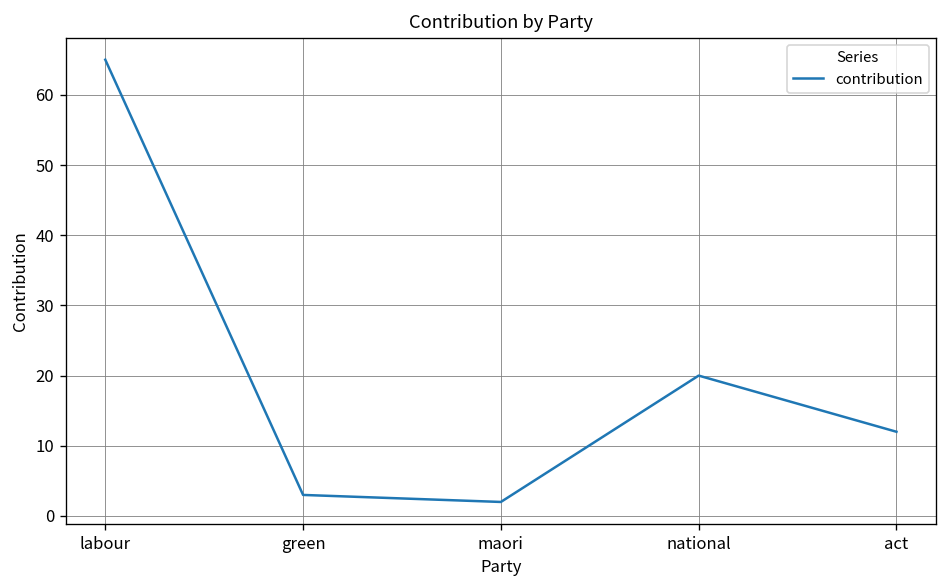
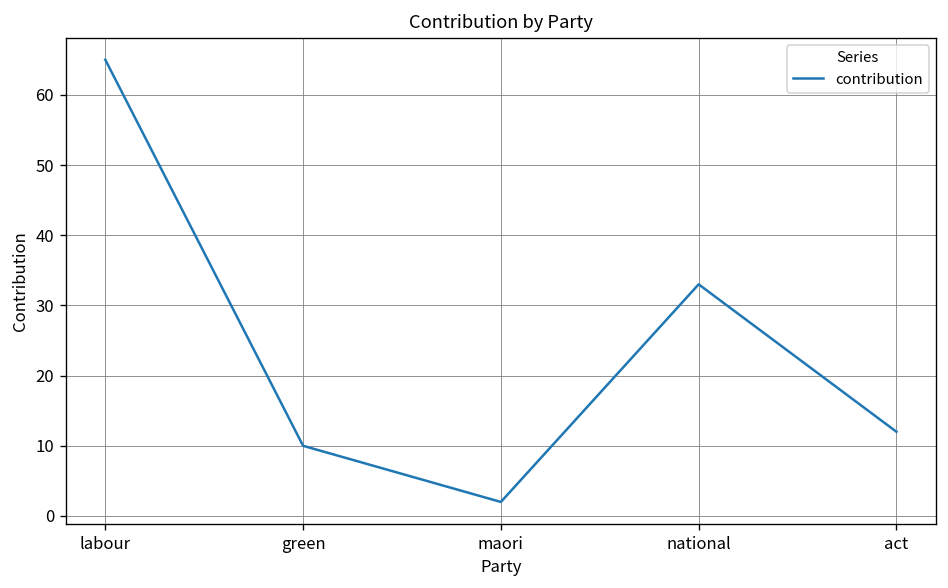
green: 3 -> 10
national: 20 -> 33
